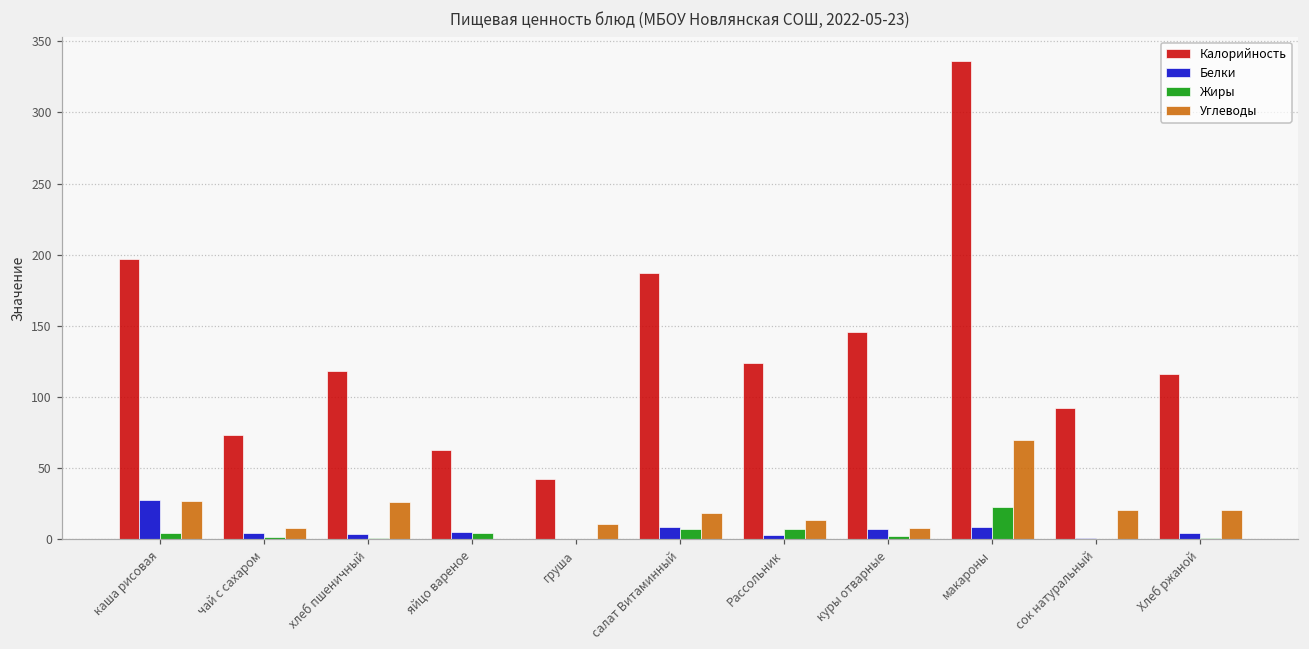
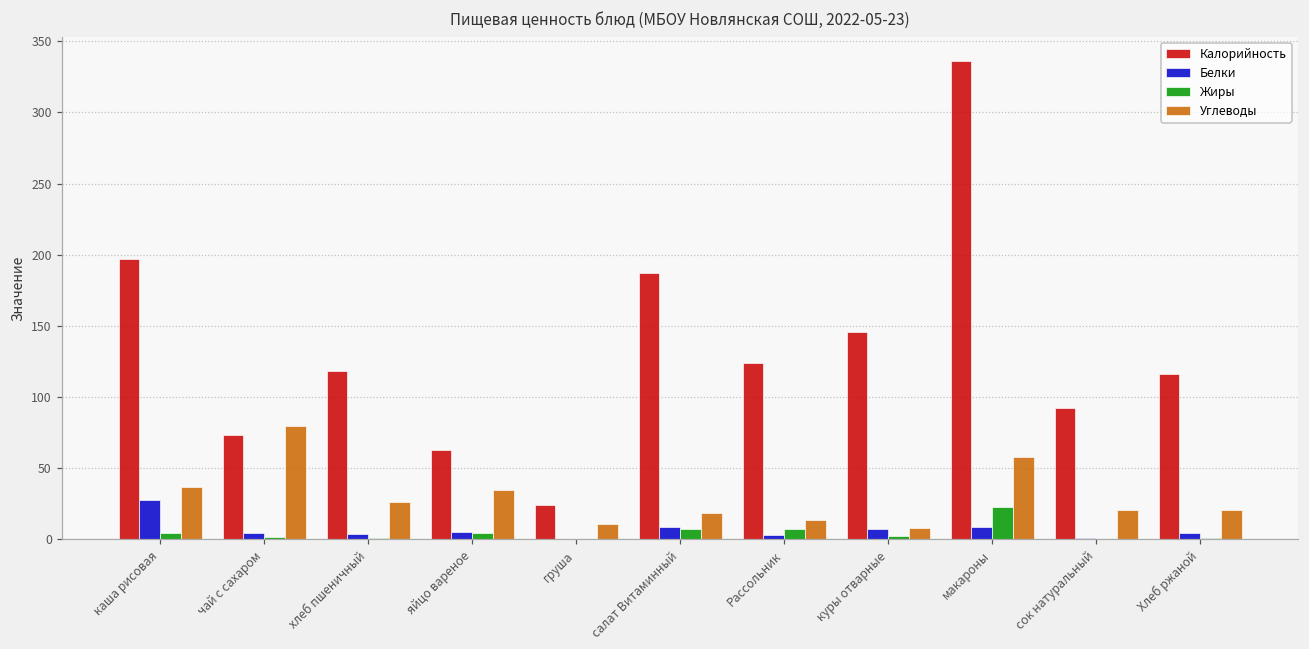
Углеводы, каша рисовая: 27 -> 37
Углеводы, чай с сахаром: 8 -> 80
Углеводы, яйцо вареное: 0 -> 35
Калорийность, груша: 42 -> 24
Углеводы, макароны: 70 -> 58
